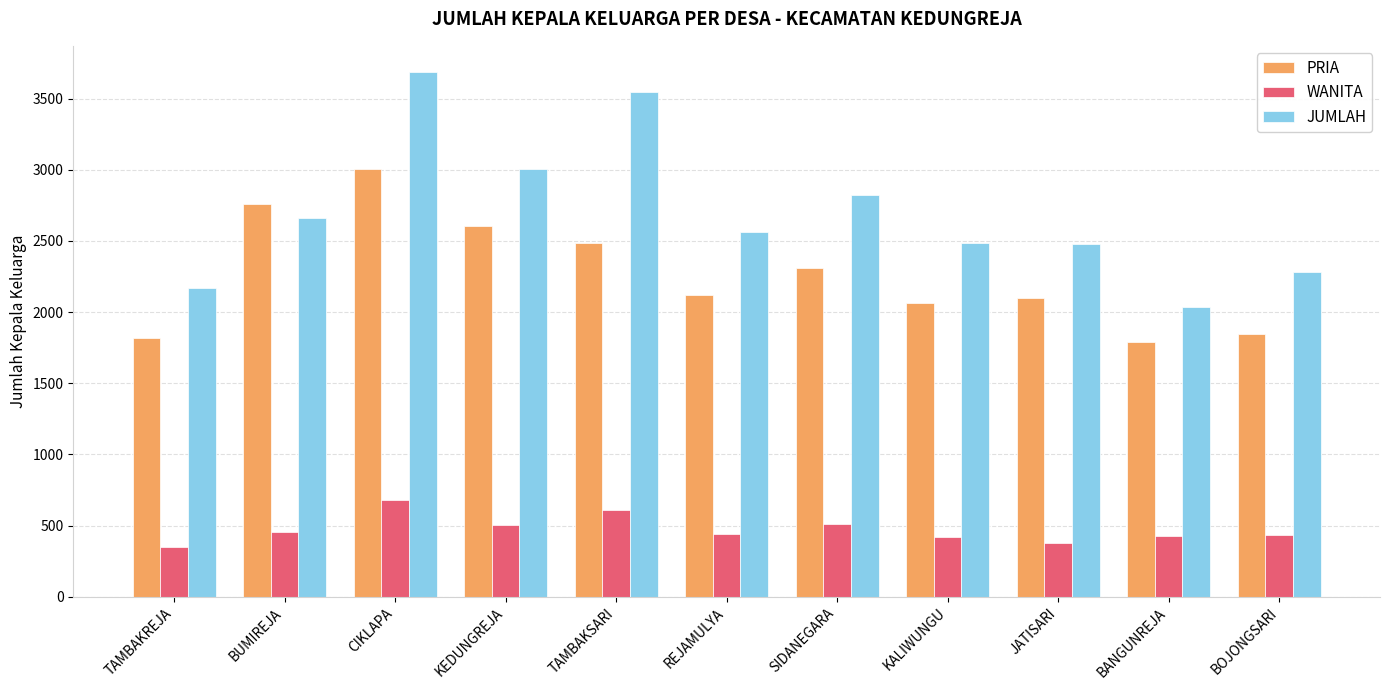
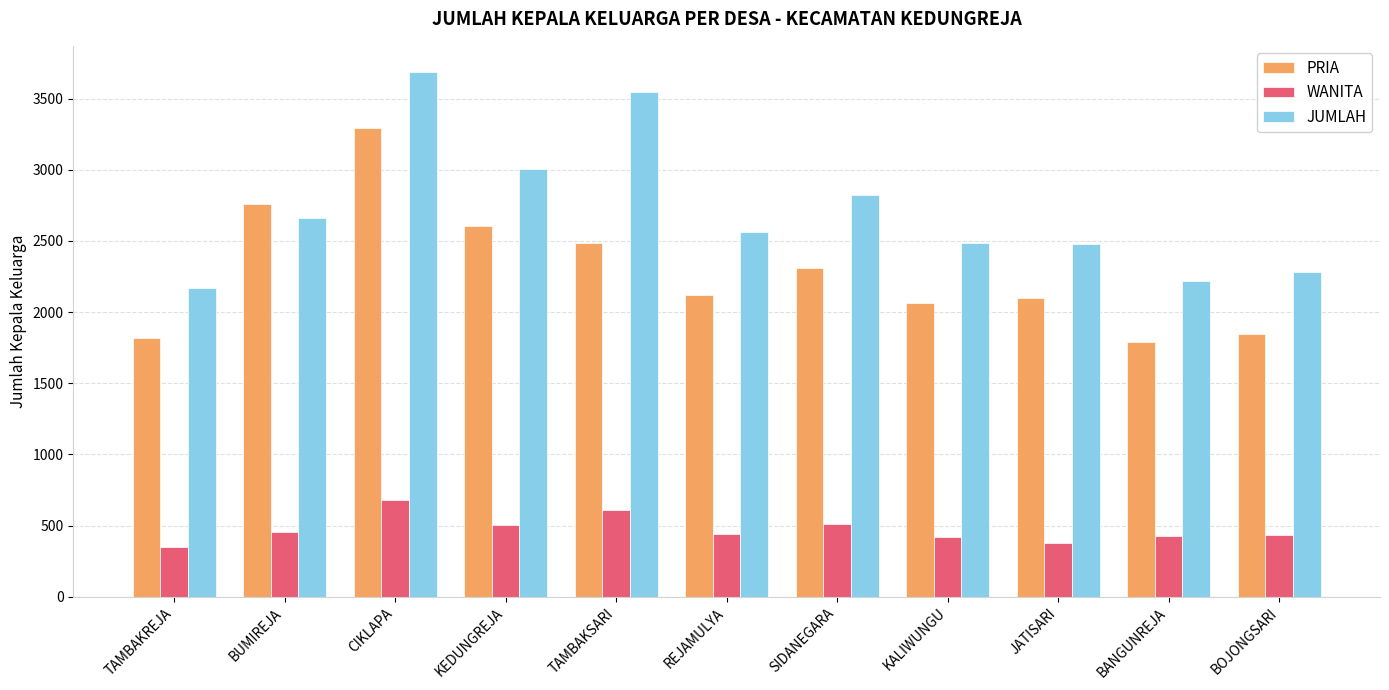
PRIA, CIKLAPA: 3010 -> 3290
JUMLAH, BANGUNREJA: 2030 -> 2220
